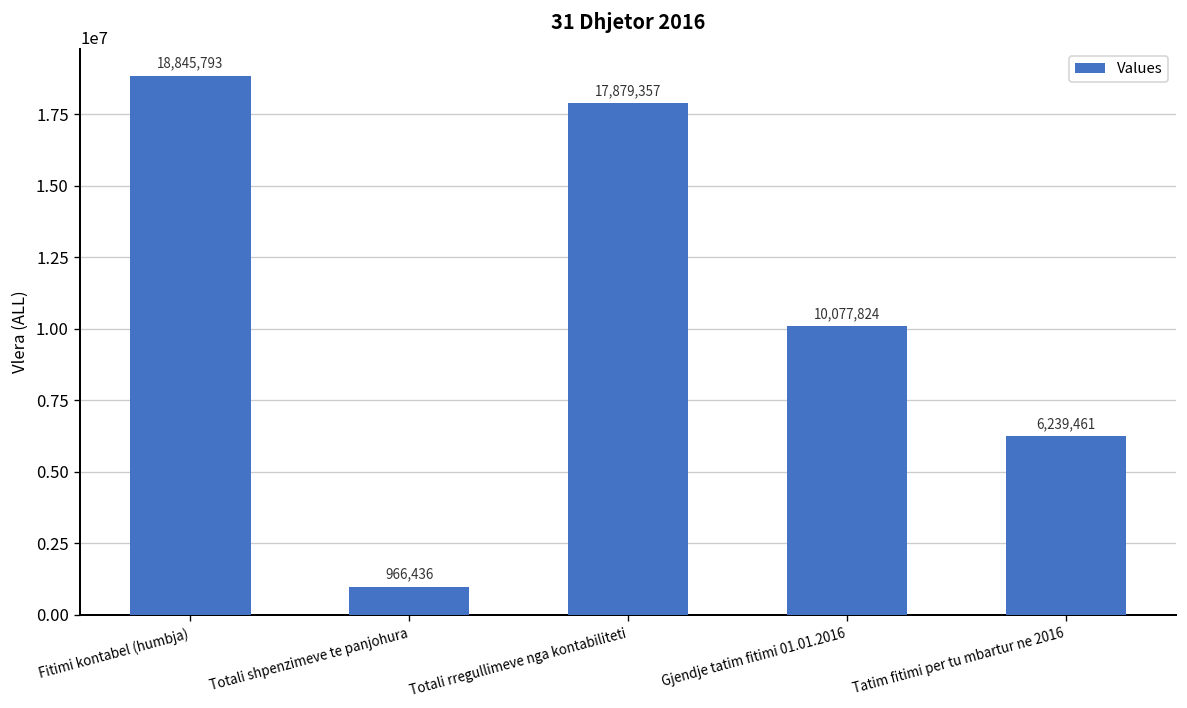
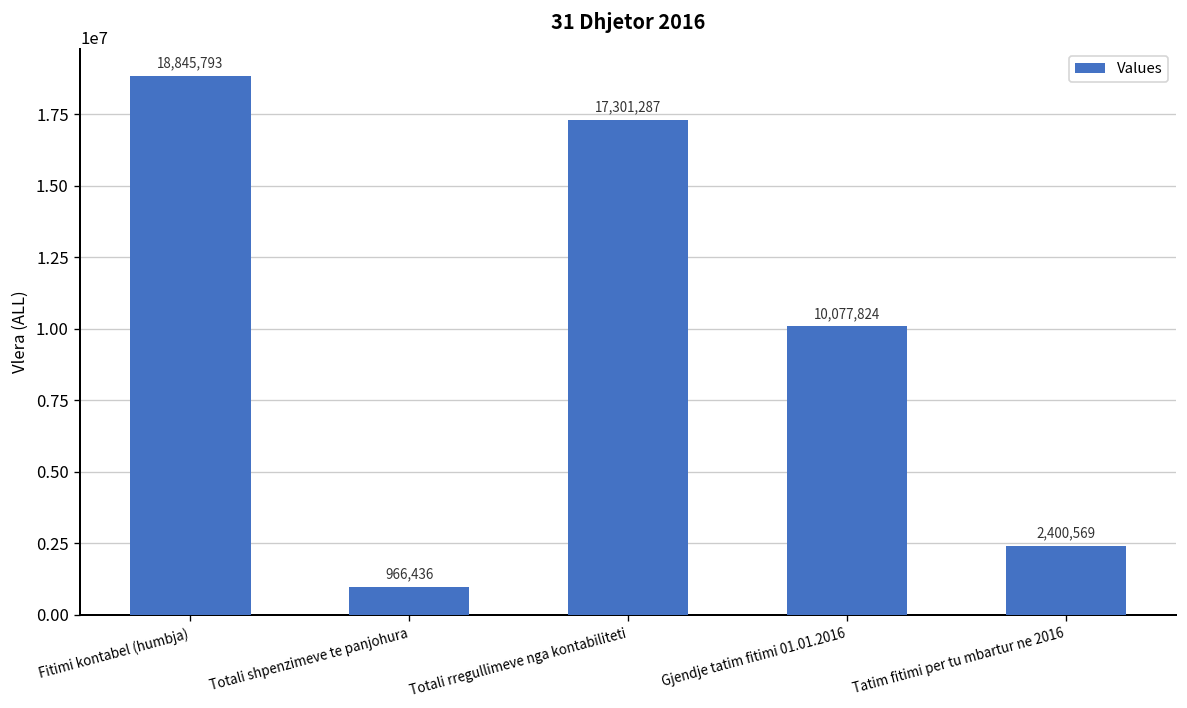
Totali rregullimeve nga kontabiliteti: 17,879,357 -> 17,301,287
Tatim fitimi per tu mbartur ne 2016: 6,239,461 -> 2,400,569
